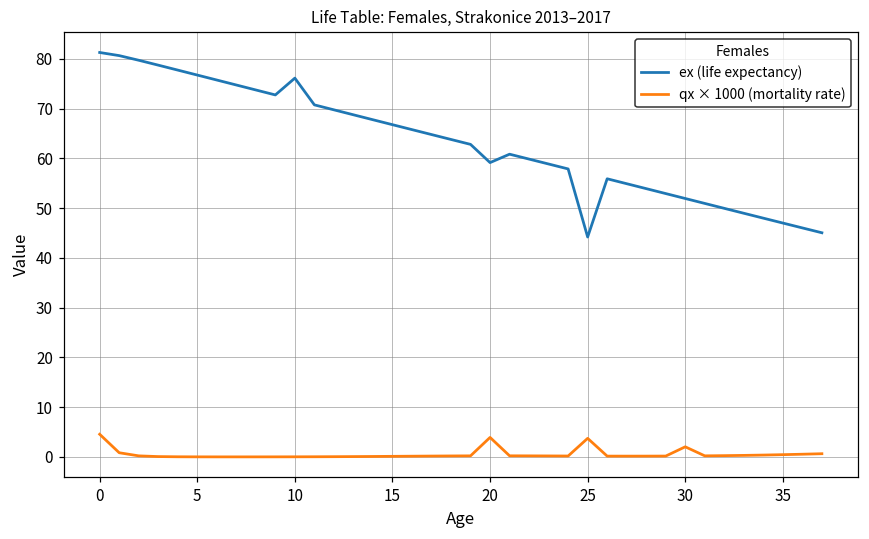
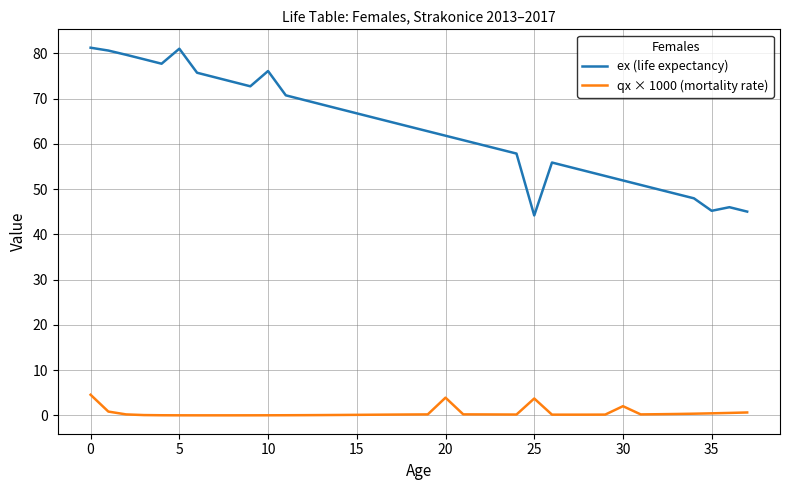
ex (life expectancy), 5: 77 -> 81
ex (life expectancy), 20: 59 -> 62
ex (life expectancy), 35: 47 -> 45
